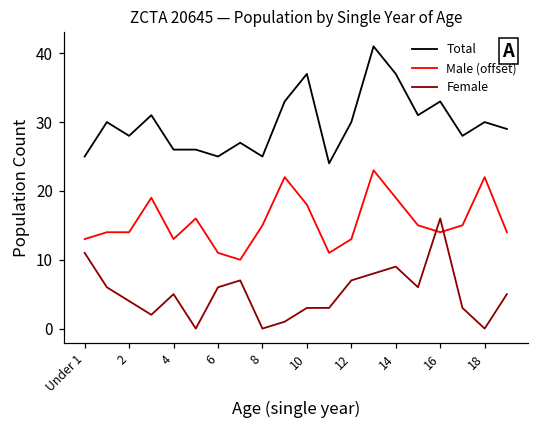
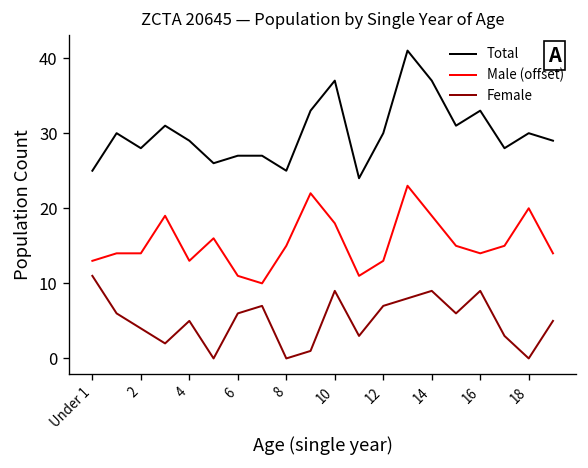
Total, 4: 26 -> 29
Total, 6: 25 -> 27
Female, 10: 3 -> 9
Female, 16: 16 -> 9
Male (offset), 18: 22 -> 20
